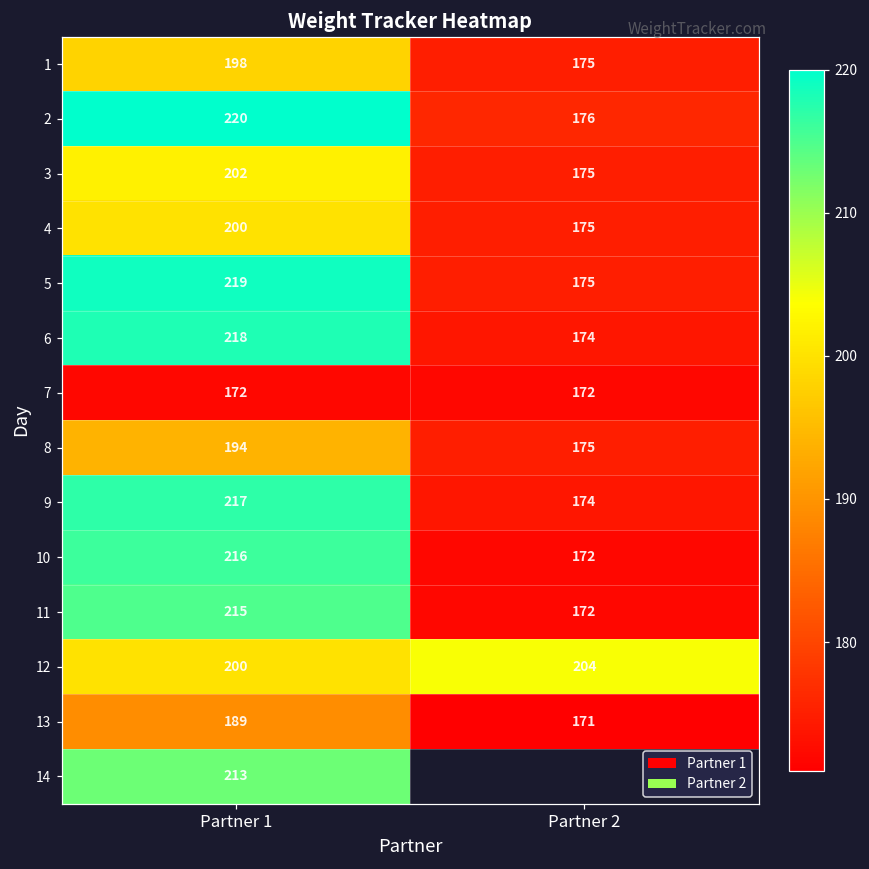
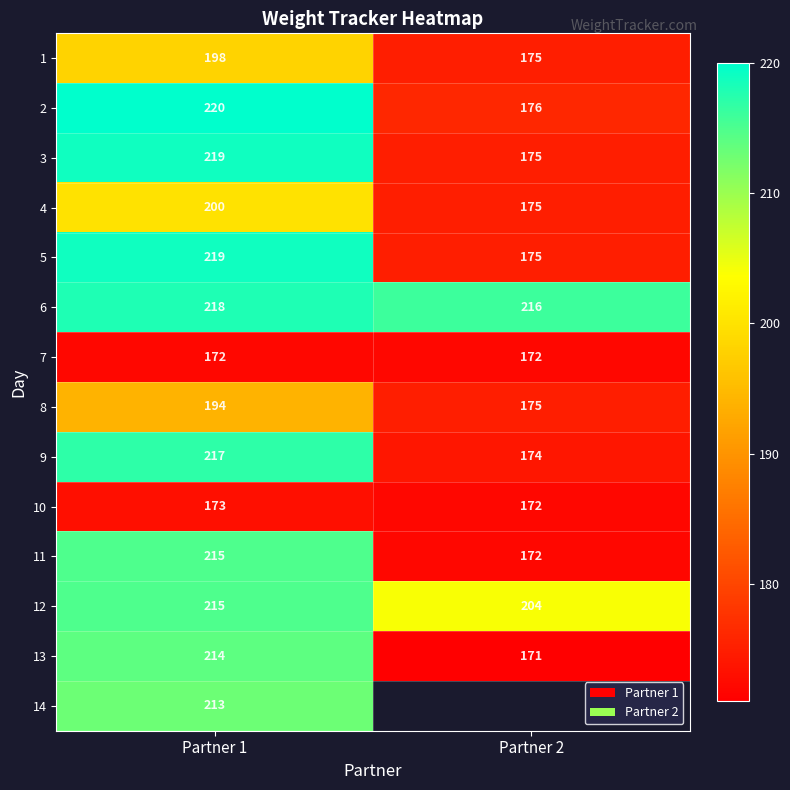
3, Partner 1: 202 -> 219
6, Partner 2: 174 -> 216
10, Partner 1: 216 -> 173
12, Partner 1: 200 -> 215
13, Partner 1: 189 -> 214
